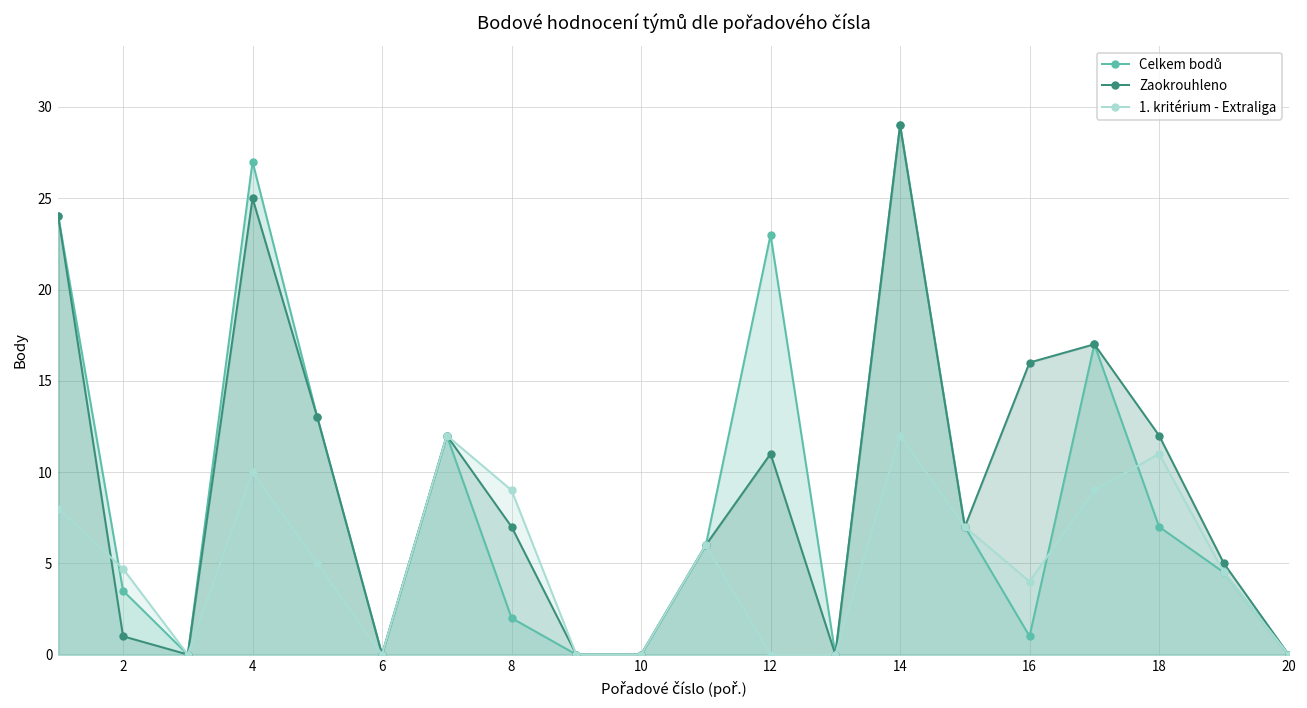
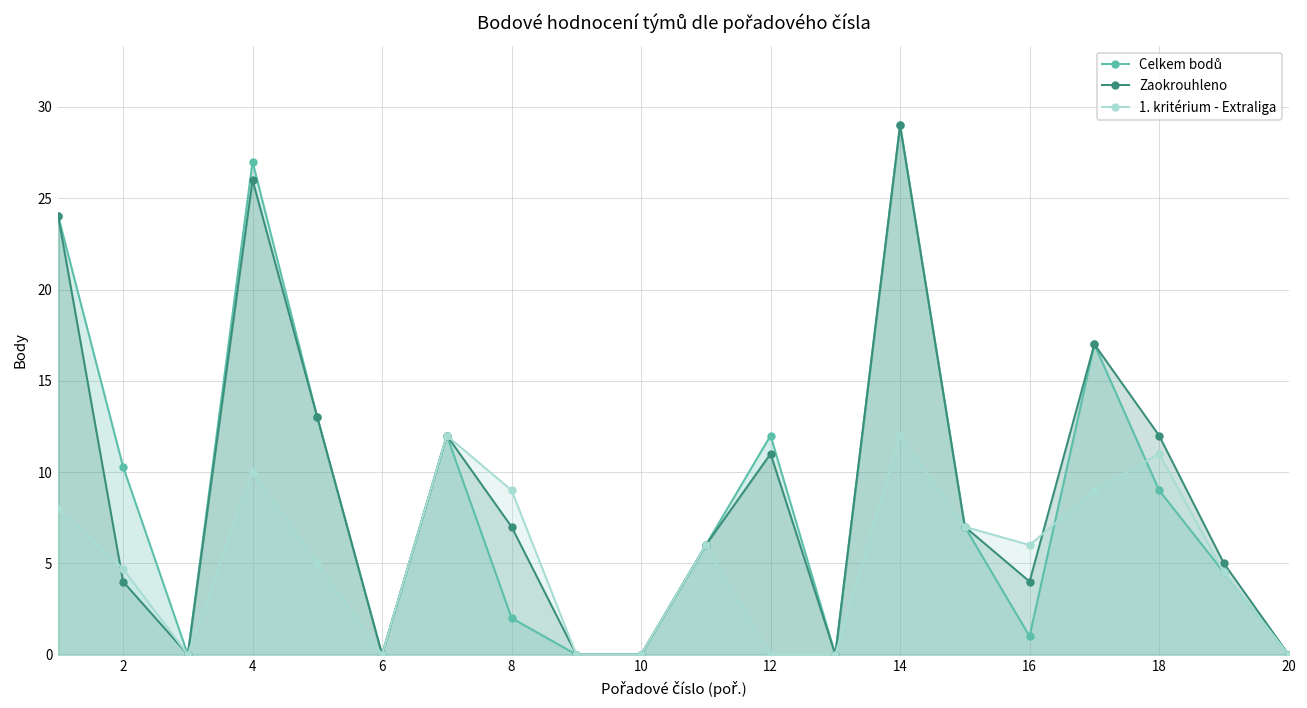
Celkem bodů, 2: 3.5 -> 10.3
Zaokrouhleno, 2: 1 -> 4
Zaokrouhleno, 4: 25 -> 26
Celkem bodů, 12: 23 -> 12
Zaokrouhleno, 16: 16 -> 4
1. kritérium - Extraliga, 16: 4 -> 6
Celkem bodů, 18: 7 -> 9
